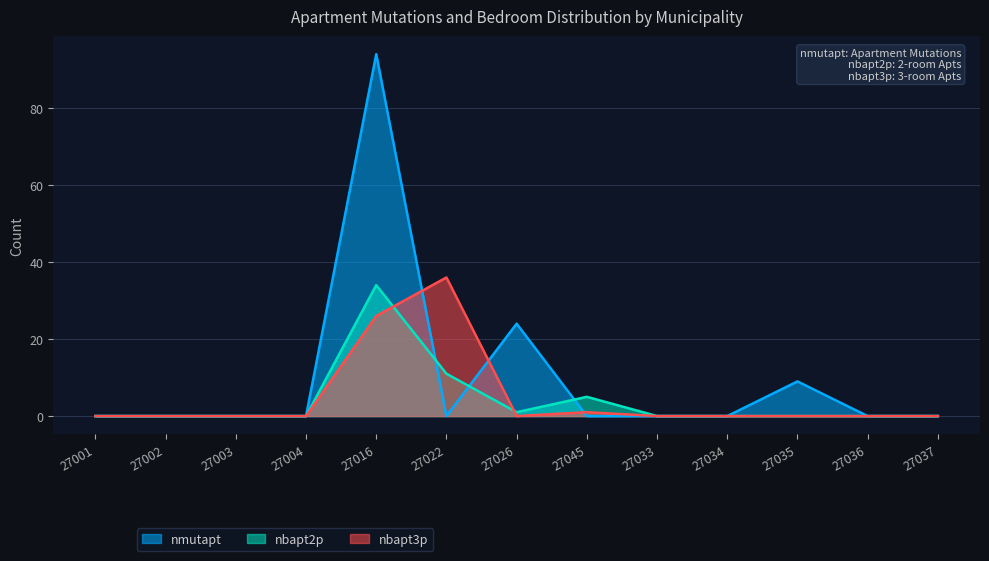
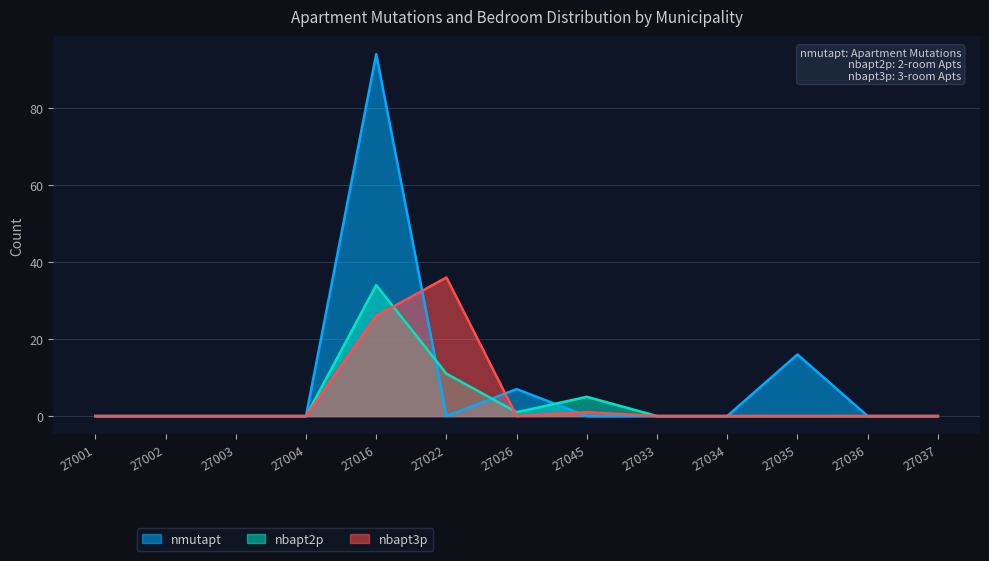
nmutapt, 27026: 24 -> 7
nmutapt, 27035: 9 -> 16
